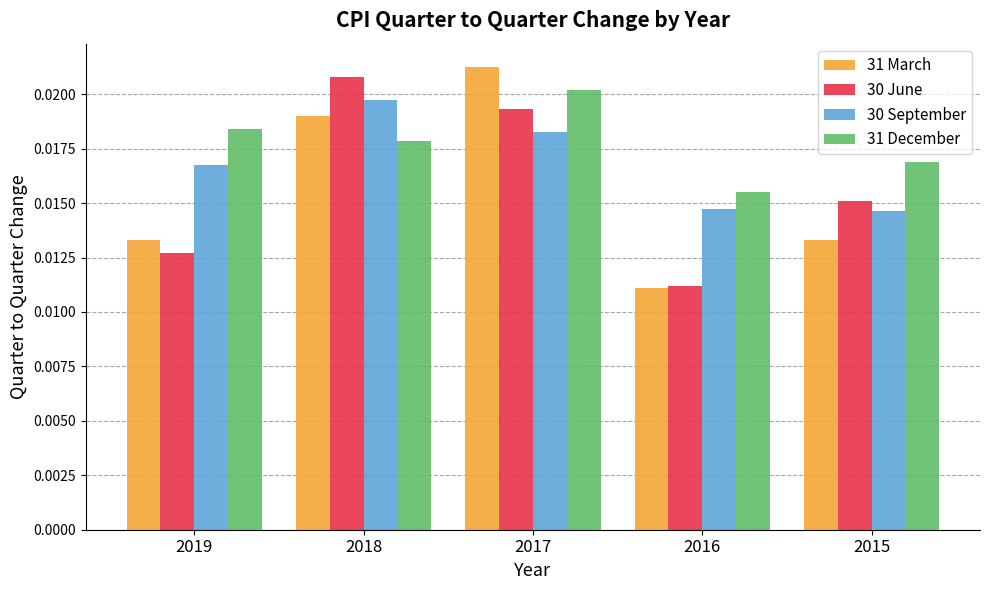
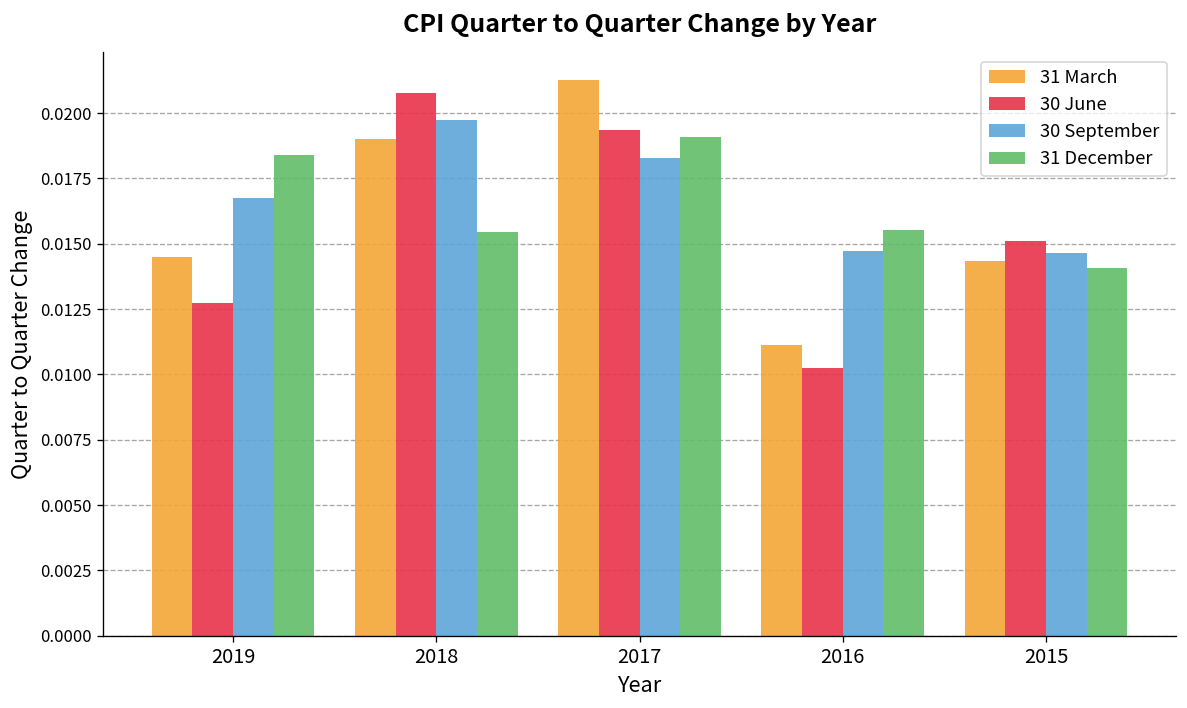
31 March, 2019: 0.0133 -> 0.0145
31 December, 2018: 0.0178 -> 0.0154
31 December, 2017: 0.0202 -> 0.0191
30 June, 2016: 0.0112 -> 0.0102
31 March, 2015: 0.0133 -> 0.0143
31 December, 2015: 0.0169 -> 0.0141
